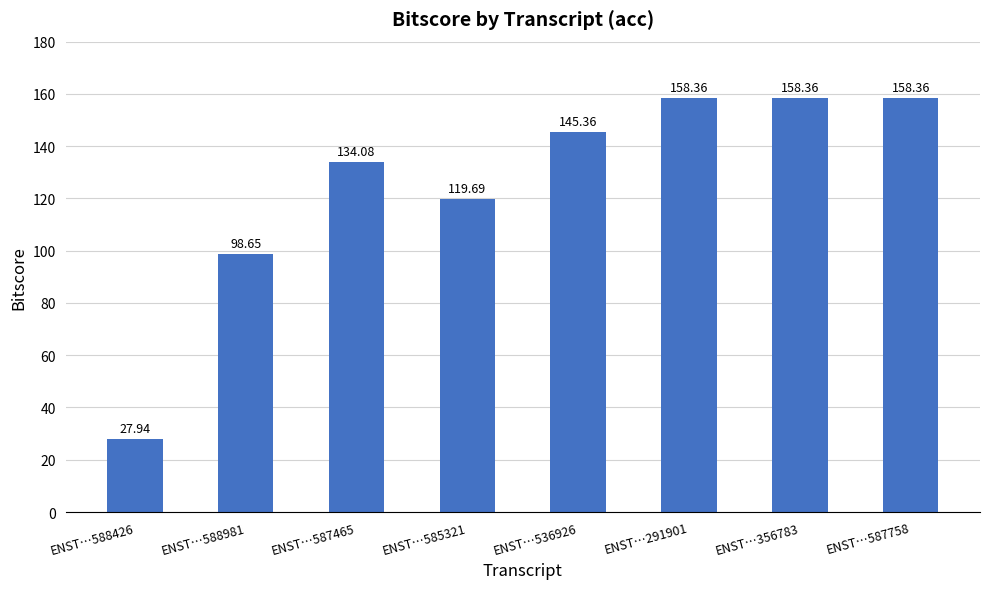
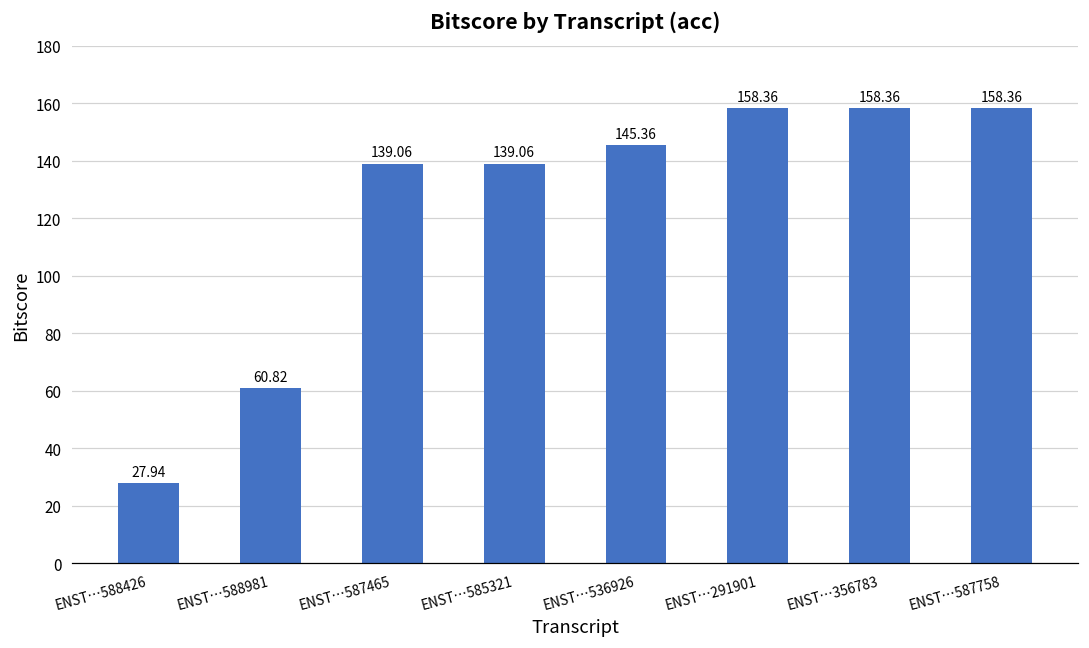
ENST…588981: 98.65 -> 60.82
ENST…587465: 134.08 -> 139.06
ENST…585321: 119.69 -> 139.06
